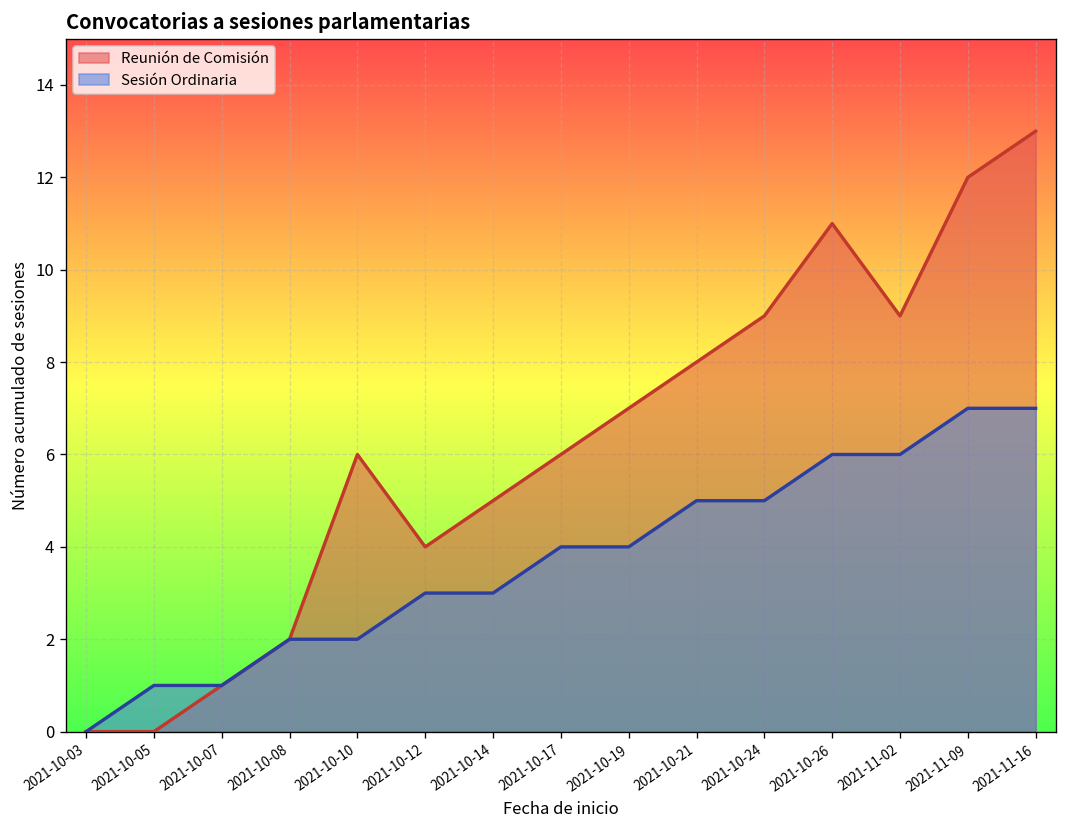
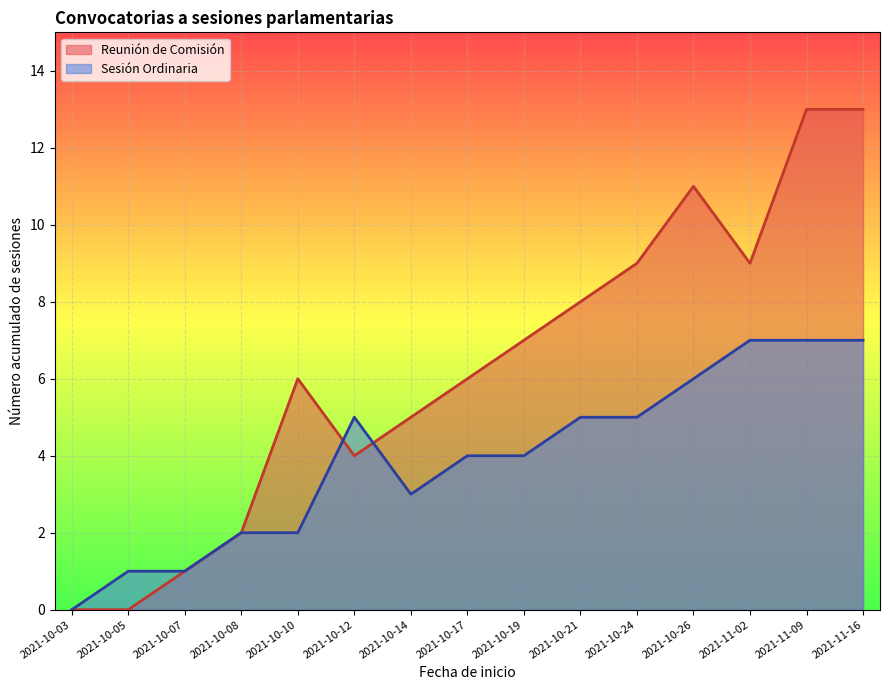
Sesión Ordinaria, 2021-10-12: 3 -> 5
Sesión Ordinaria, 2021-11-02: 6 -> 7
Reunión de Comisión, 2021-11-09: 12 -> 13
